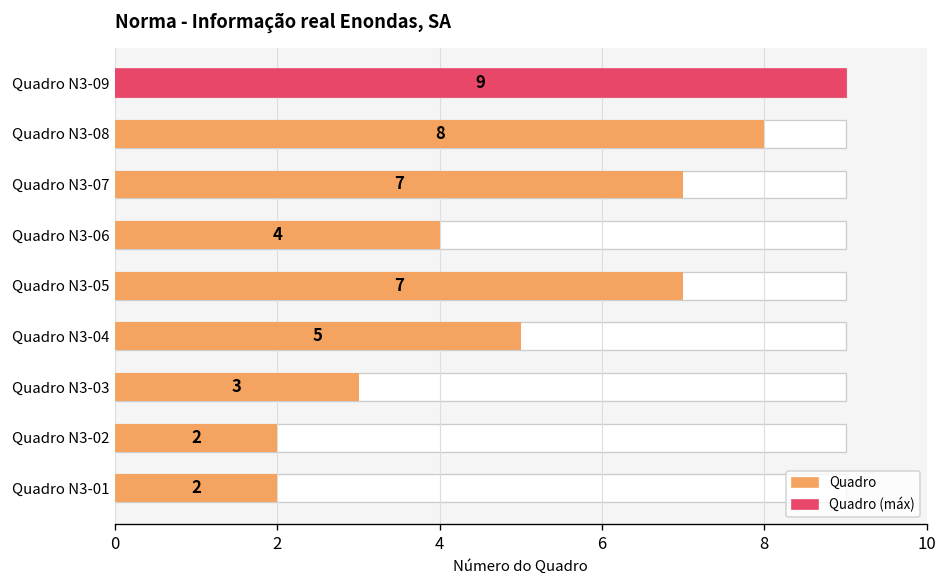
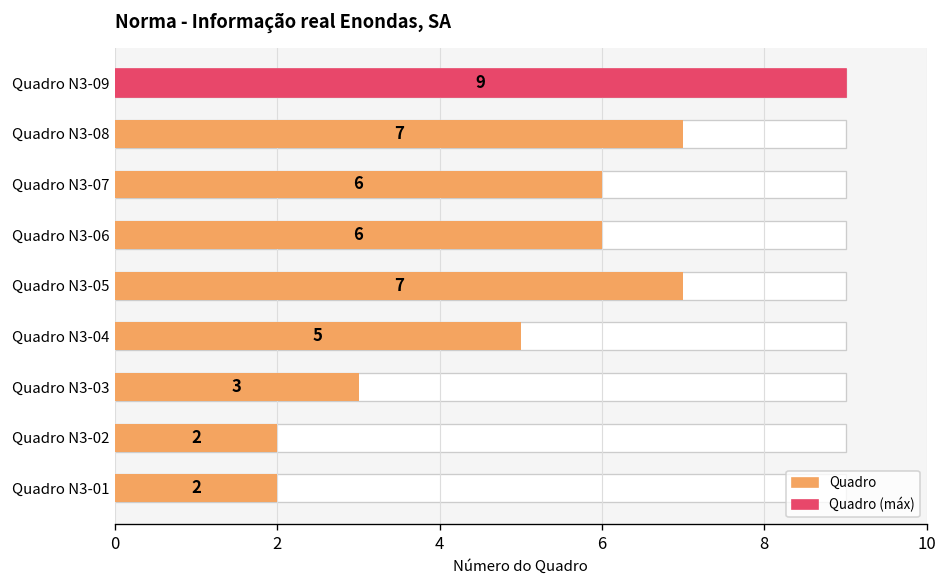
Quadro, Quadro N3-08: 8 -> 7
Quadro, Quadro N3-07: 7 -> 6
Quadro, Quadro N3-06: 4 -> 6
